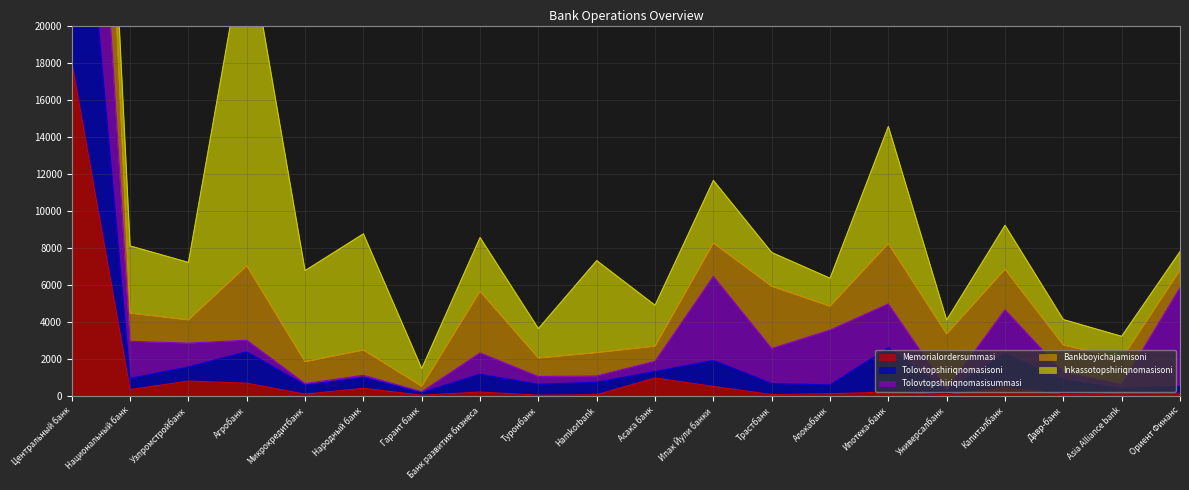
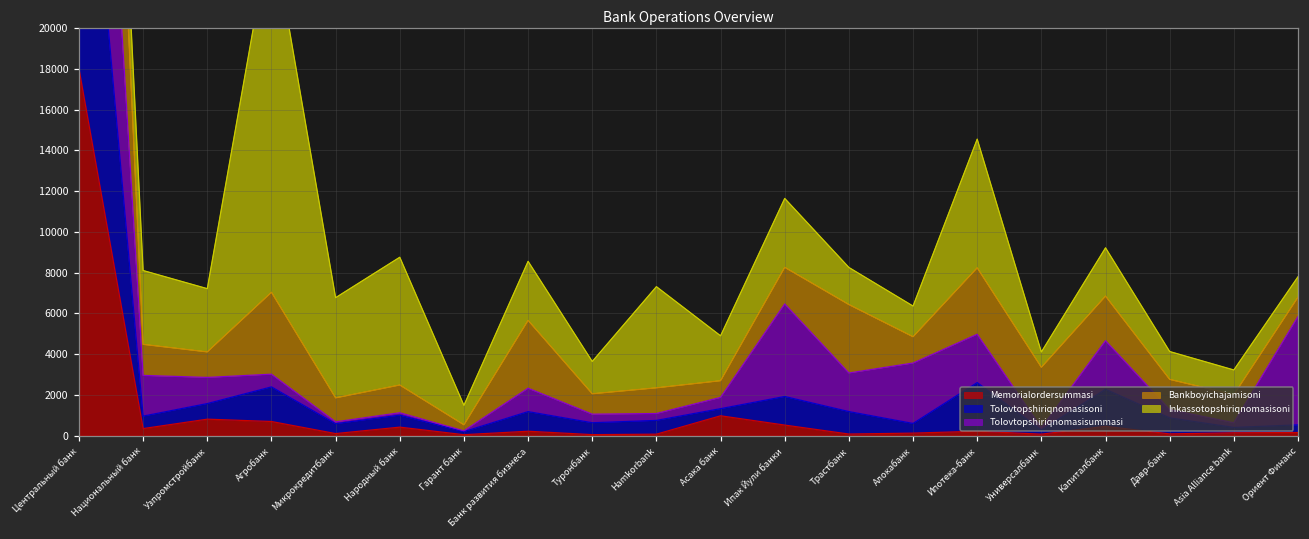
Tolovtopshiriqnomasisoni, Трастбанк: 600 -> 1100
